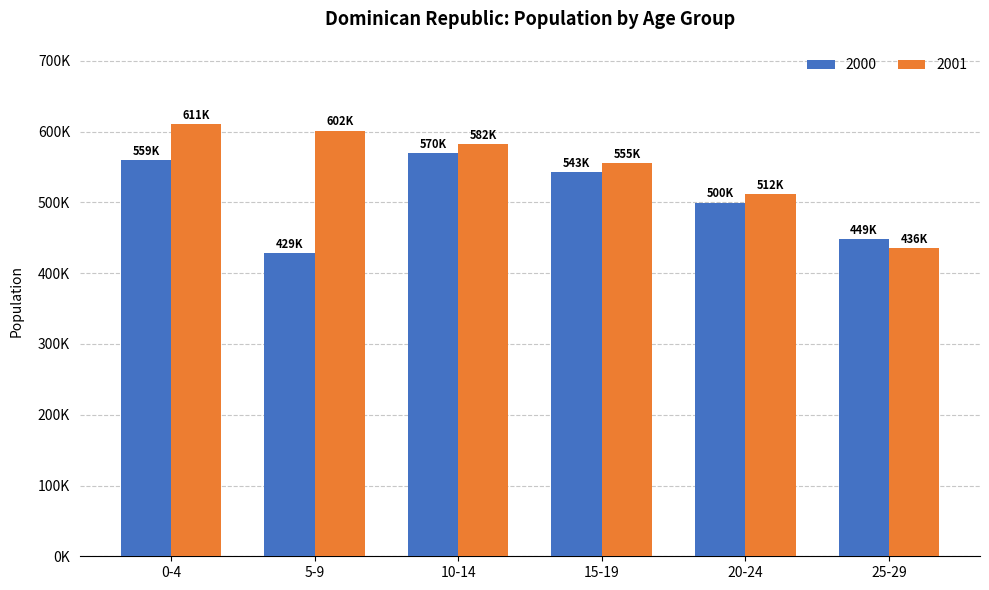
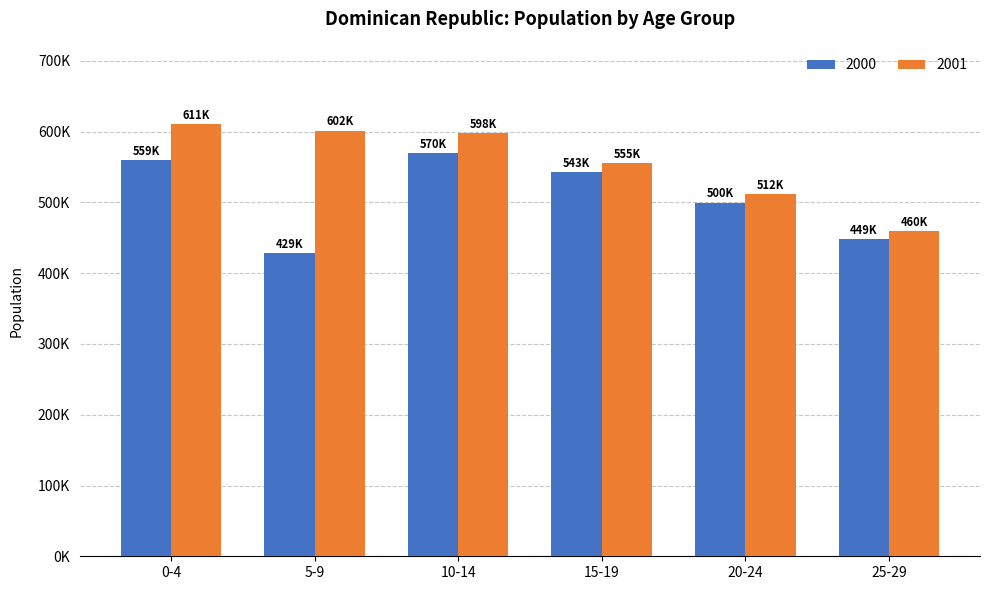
2001, 10-14: 582K -> 598K
2001, 25-29: 436K -> 460K
